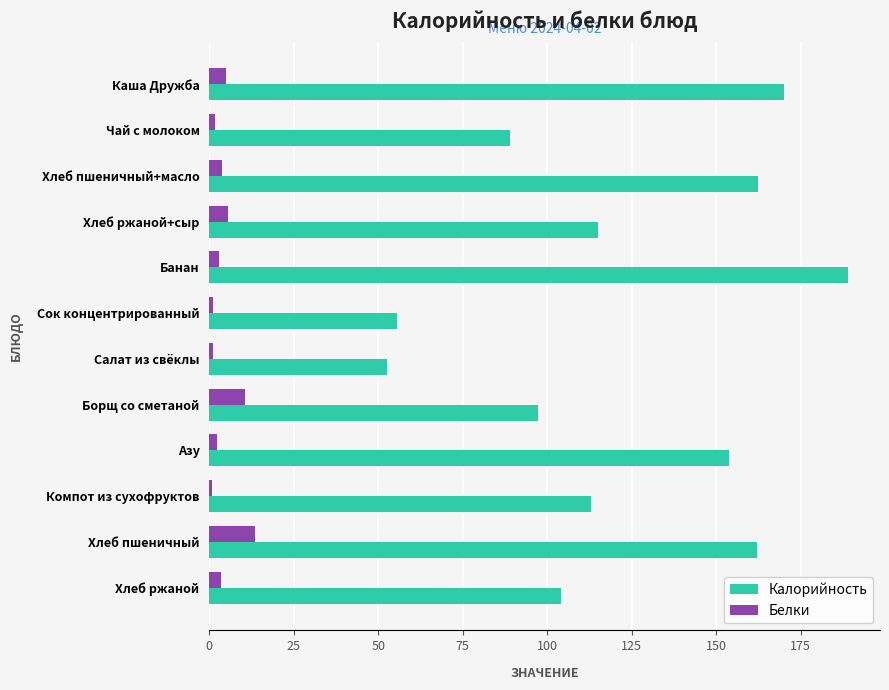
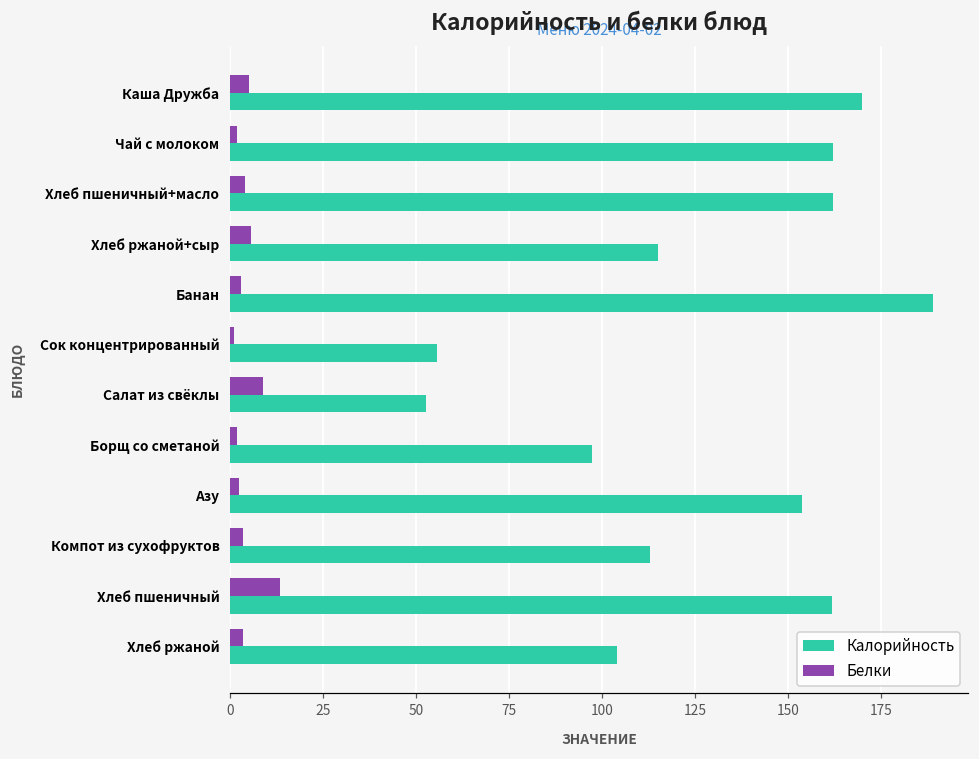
Калорийность, Чай с молоком: 89 -> 162
Белки, Салат из свёклы: 1 -> 9
Белки, Борщ со сметаной: 11 -> 2
Белки, Компот из сухофруктов: 1 -> 4
